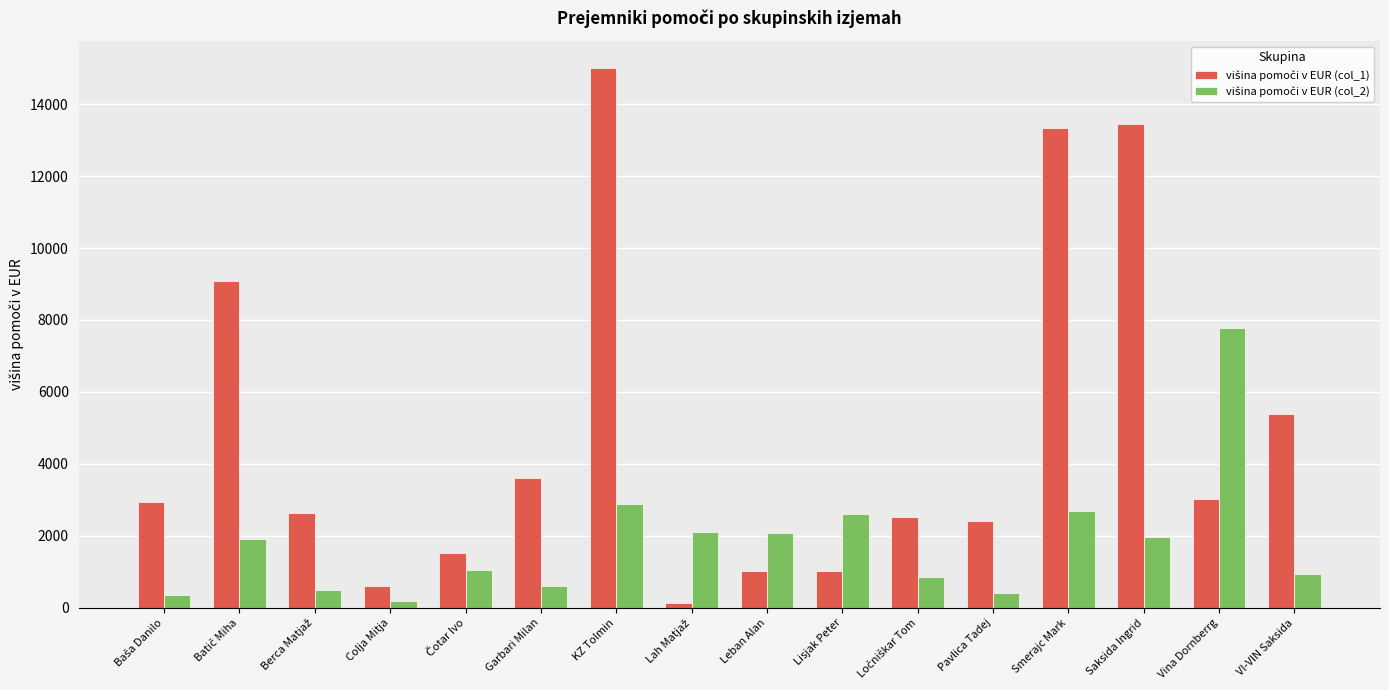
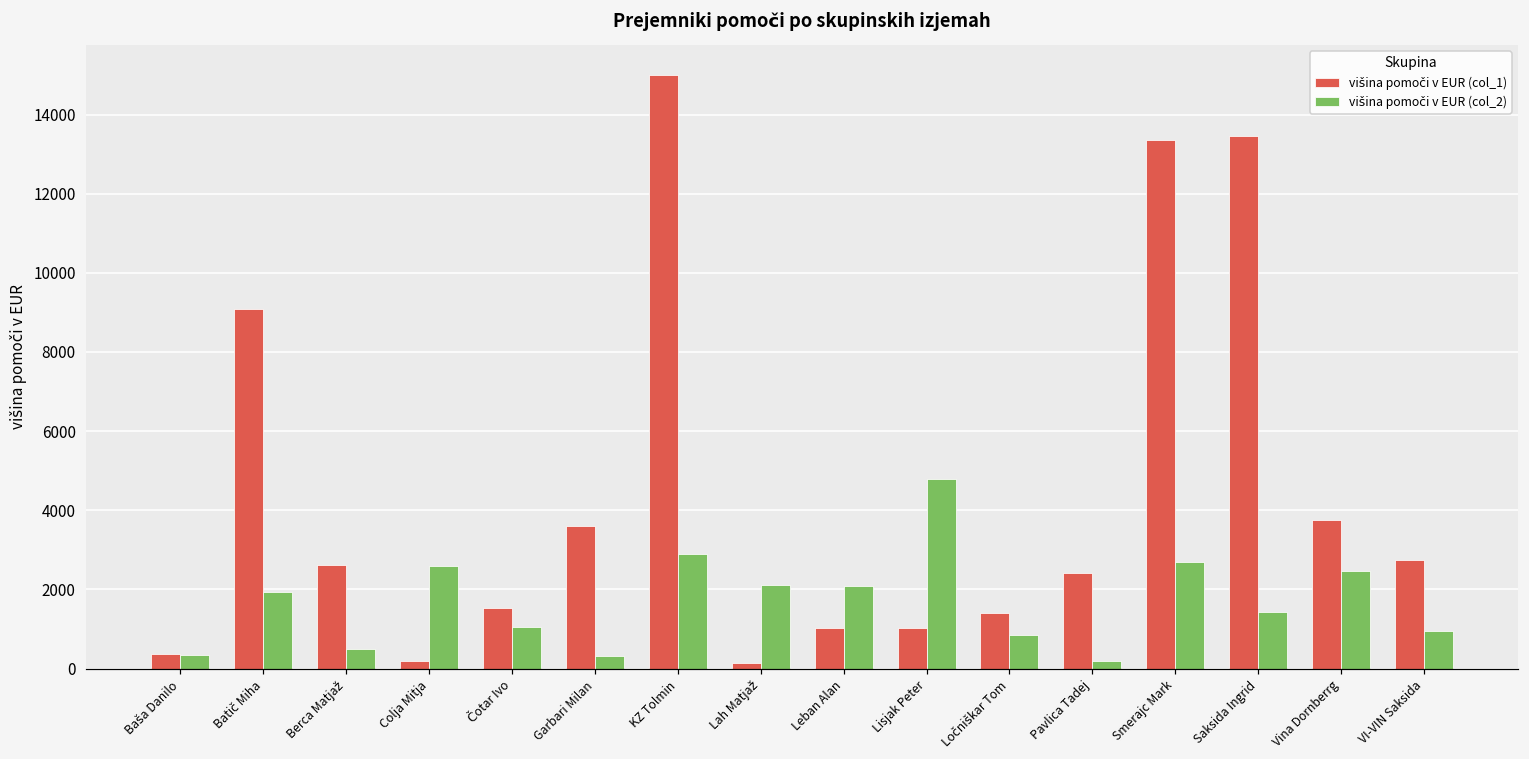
višina pomoči v EUR (col_1), Baša Danilo: 2900 -> 400
višina pomoči v EUR (col_1), Colja Mitja: 600 -> 200
višina pomoči v EUR (col_2), Colja Mitja: 200 -> 2600
višina pomoči v EUR (col_2), Garbari Milan: 600 -> 300
višina pomoči v EUR (col_2), Lisjak Peter: 2600 -> 4800
višina pomoči v EUR (col_1), Ločniškar Tom: 2500 -> 1400
višina pomoči v EUR (col_2), Pavlica Tadej: 400 -> 200
višina pomoči v EUR (col_2), Saksida Ingrid: 2000 -> 1400
višina pomoči v EUR (col_1), Vina Dornberrg: 3000 -> 3800
višina pomoči v EUR (col_2), Vina Dornberrg: 7800 -> 2500
višina pomoči v EUR (col_1), VI-VIN Saksida: 5400 -> 2800
